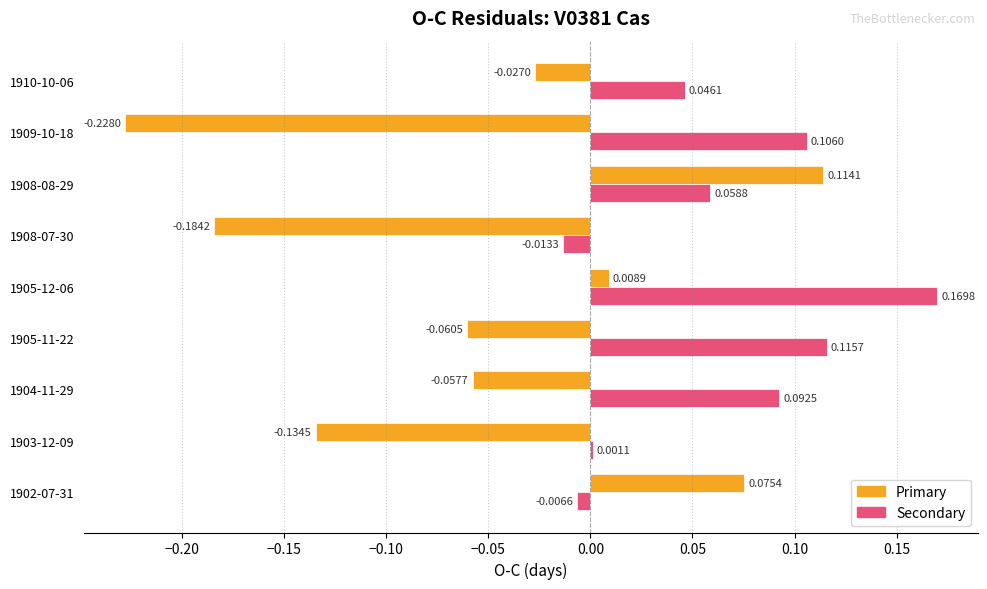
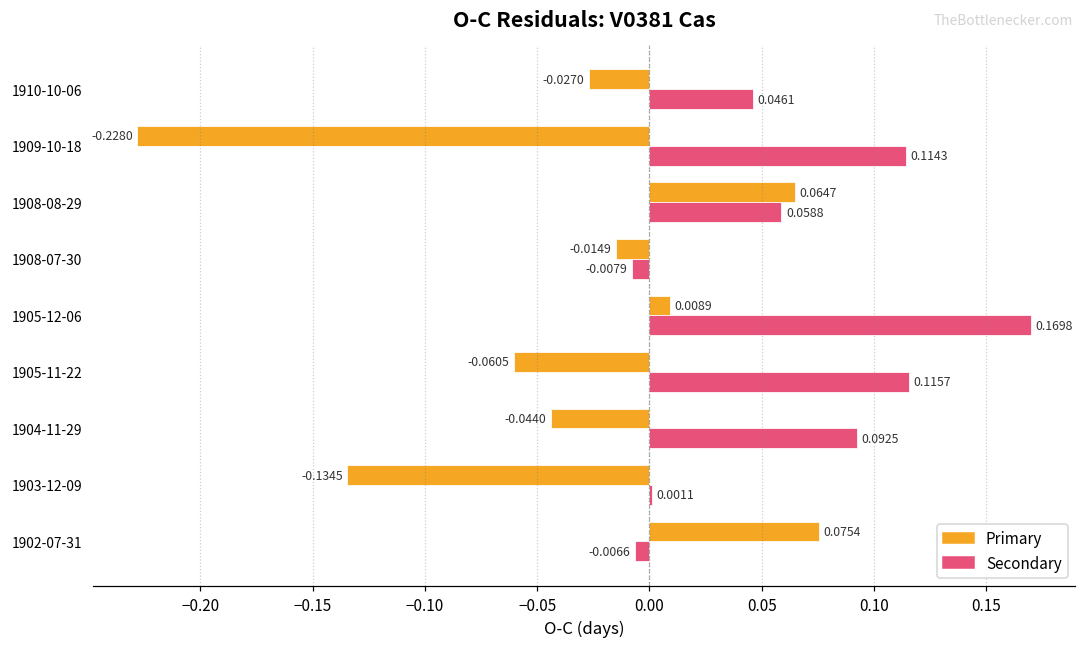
Secondary, 1909-10-18: 0.1060 -> 0.1143
Primary, 1908-08-29: 0.1141 -> 0.0647
Primary, 1908-07-30: -0.1842 -> -0.0149
Secondary, 1908-07-30: -0.0133 -> -0.0079
Primary, 1904-11-29: -0.0577 -> -0.0440
